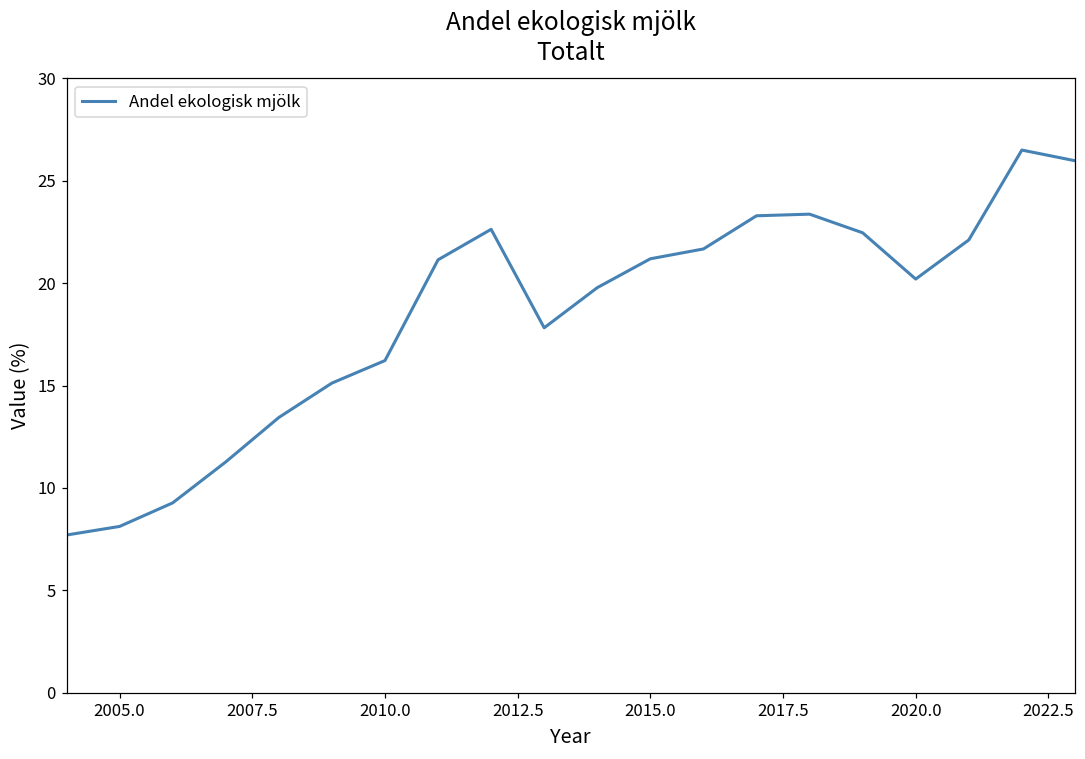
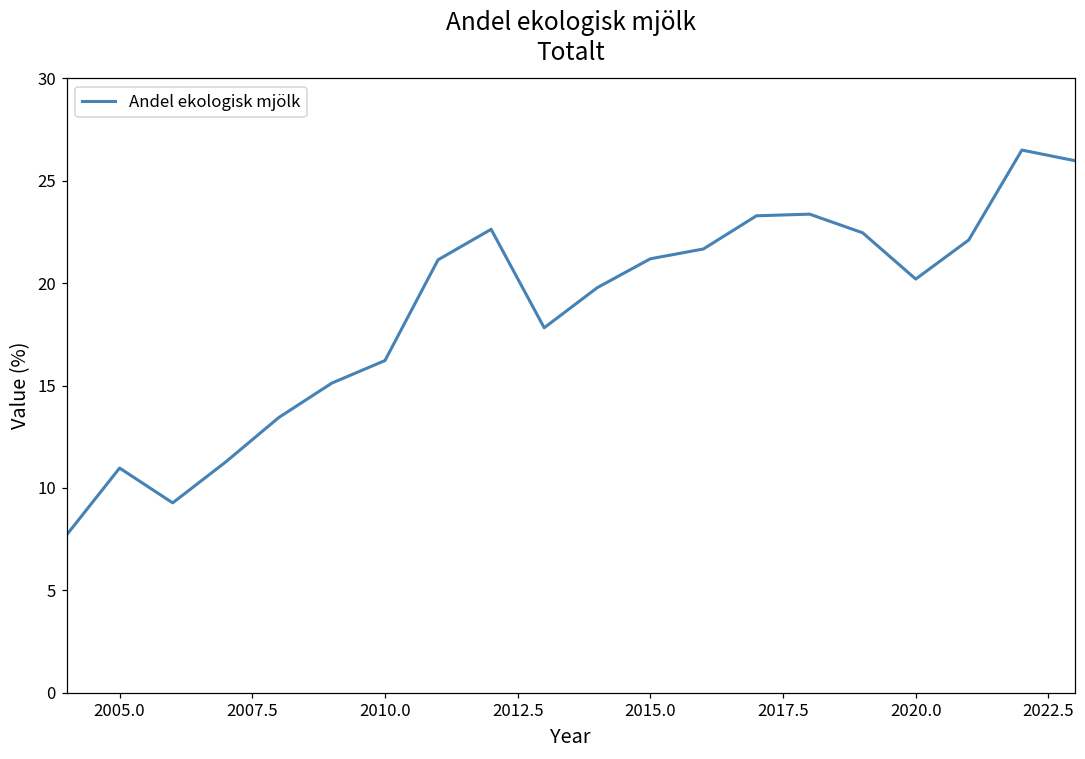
2005.0: 8.1 -> 11.0
